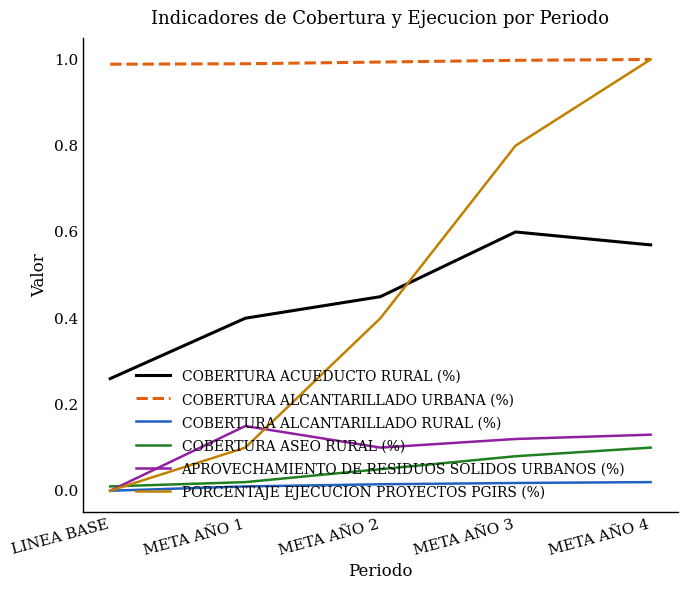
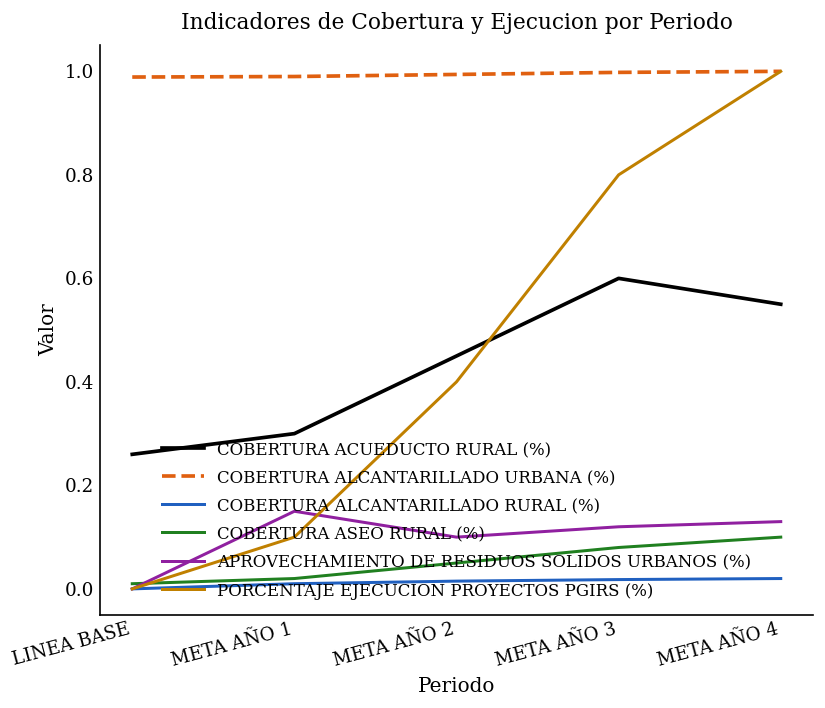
COBERTURA ACUEDUCTO RURAL (%), META AÑO 1: 0.4 -> 0.3
COBERTURA ACUEDUCTO RURAL (%), META AÑO 4: 0.57 -> 0.55
